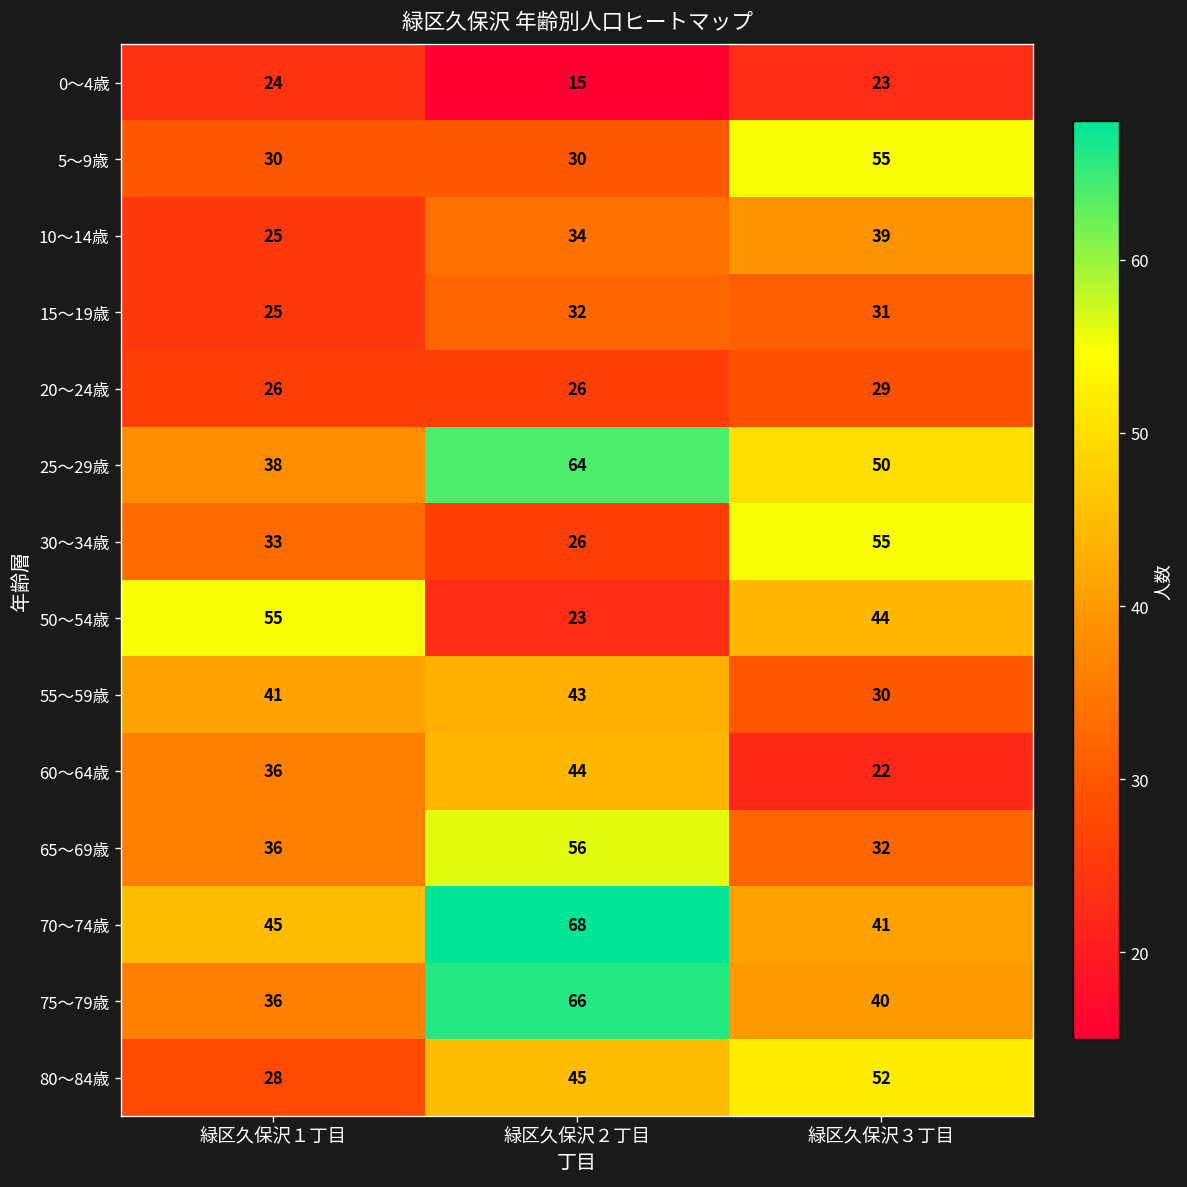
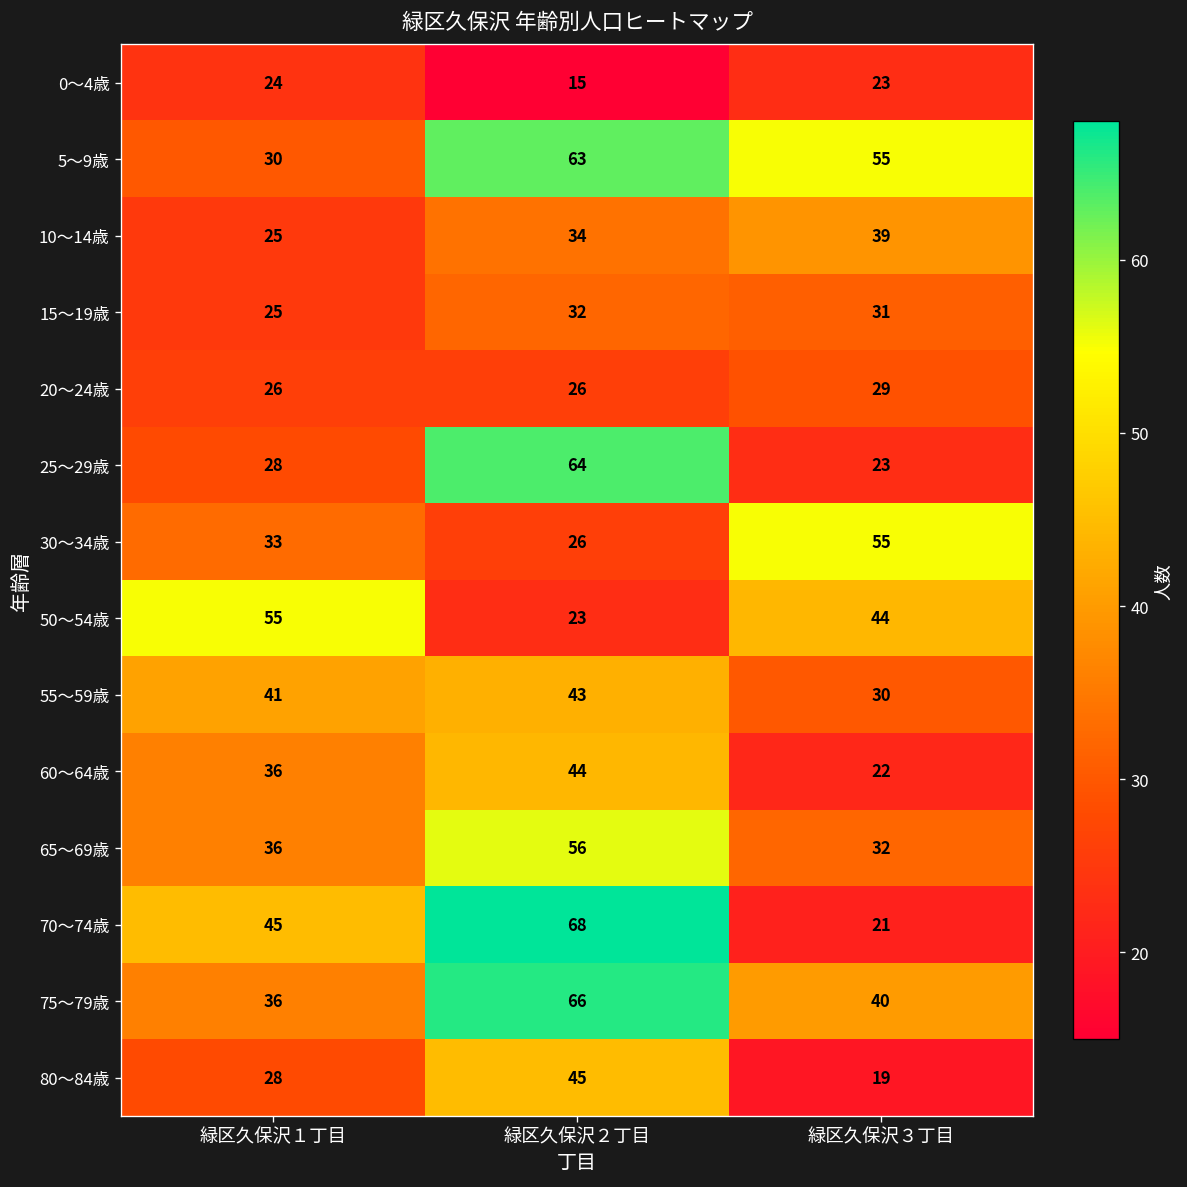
5～9歳, 緑区久保沢２丁目: 30 -> 63
25～29歳, 緑区久保沢１丁目: 38 -> 28
25～29歳, 緑区久保沢３丁目: 50 -> 23
70～74歳, 緑区久保沢３丁目: 41 -> 21
80～84歳, 緑区久保沢３丁目: 52 -> 19
